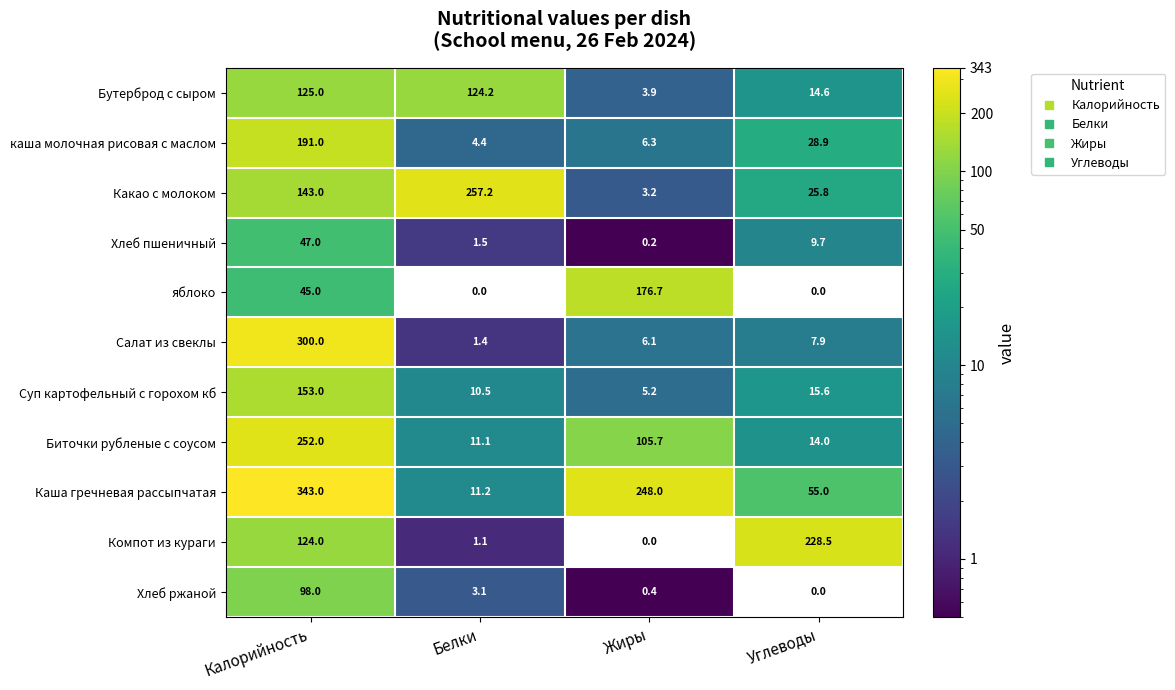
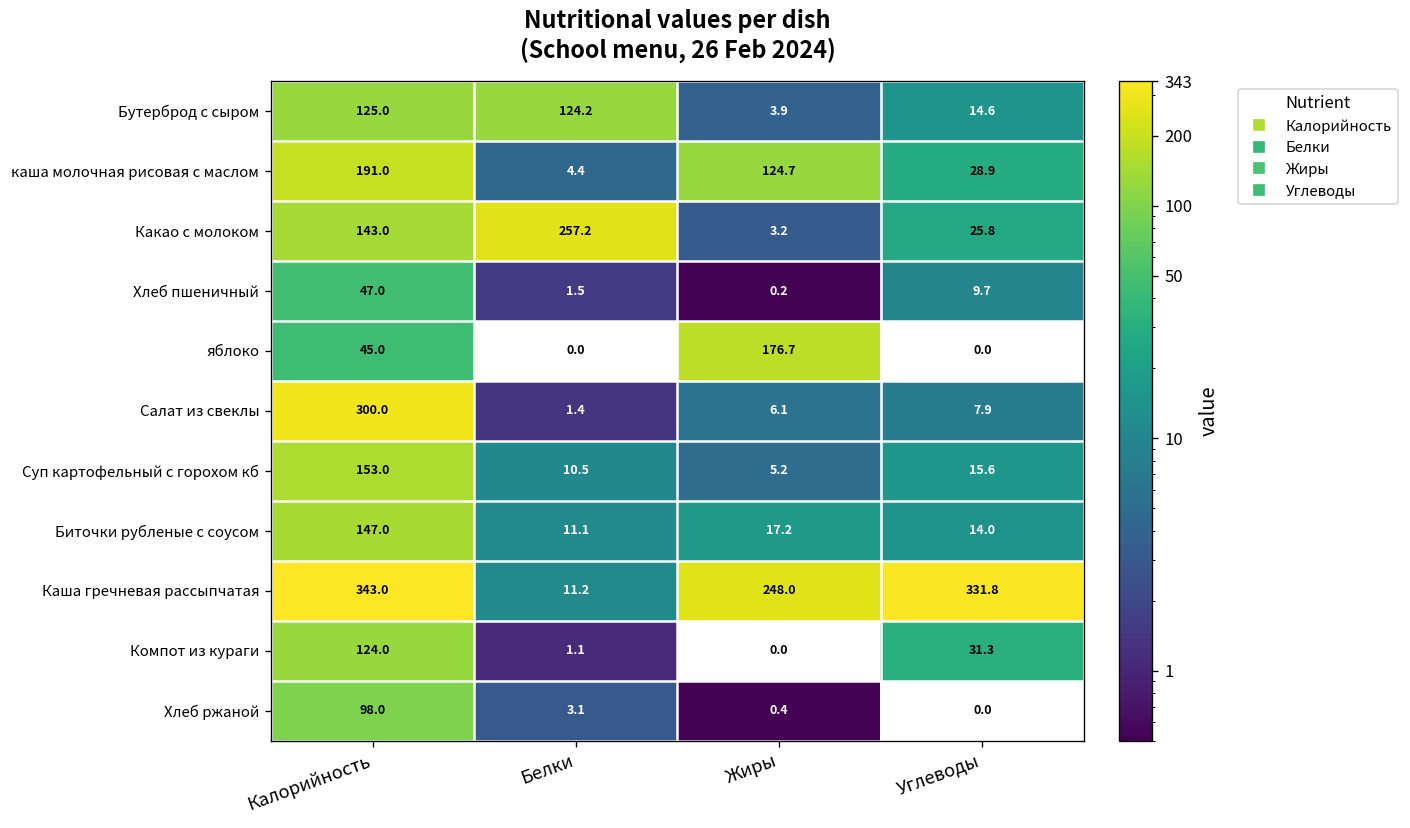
каша молочная рисовая с маслом, Жиры: 6.3 -> 124.7
Биточки рубленые с соусом, Калорийность: 252.0 -> 147.0
Биточки рубленые с соусом, Жиры: 105.7 -> 17.2
Каша гречневая рассыпчатая, Углеводы: 55.0 -> 331.8
Компот из кураги, Углеводы: 228.5 -> 31.3
